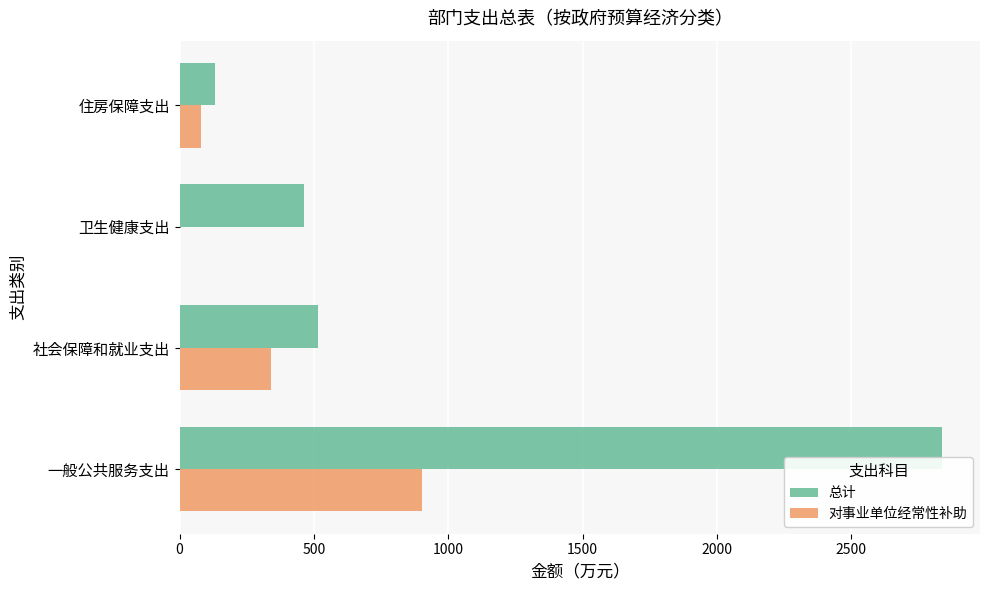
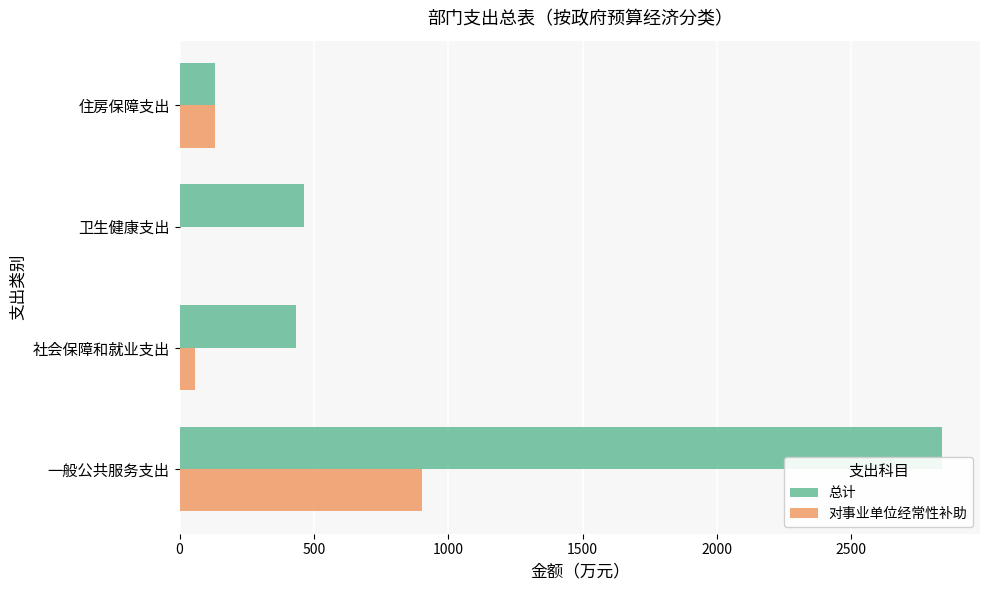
对事业单位经常性补助, 住房保障支出: 80 -> 130
总计, 社会保障和就业支出: 520 -> 430
对事业单位经常性补助, 社会保障和就业支出: 340 -> 60
